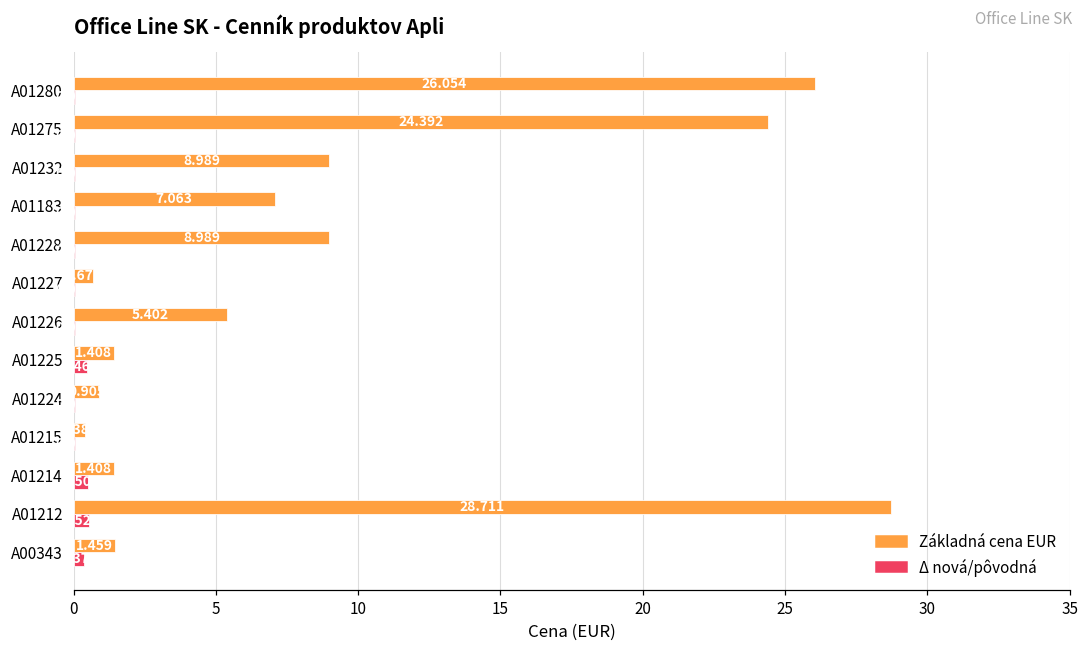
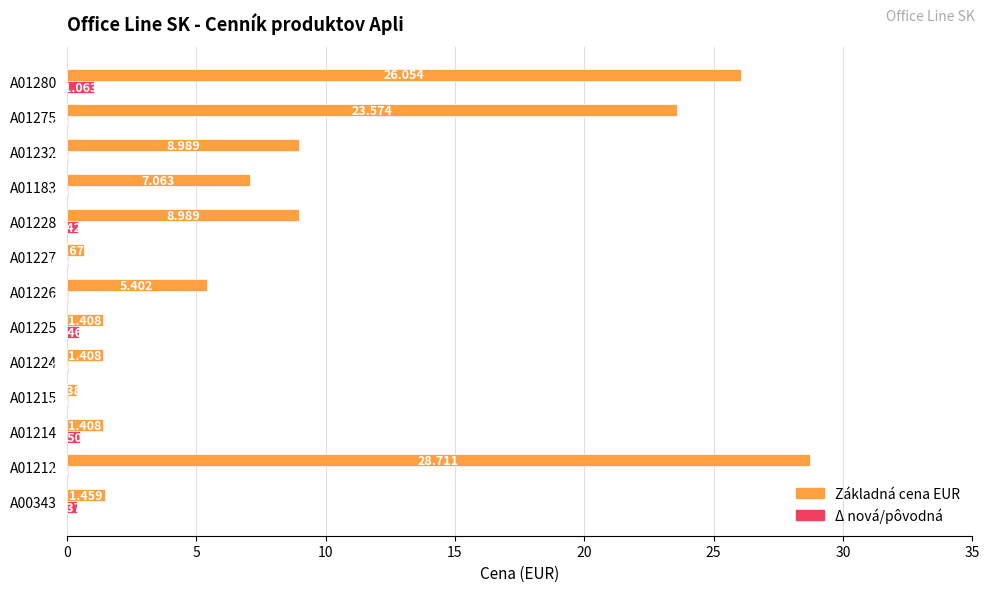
Δ nová/pôvodná, A01280: 0.0 -> 1.1
Základná cena EUR, A01275: 24.392 -> 23.574
Δ nová/pôvodná, A01228: 0.0 -> 0.4
Základná cena EUR, A01224: 0.9 -> 1.4
Δ nová/pôvodná, A01212: 0.5 -> 0.0
